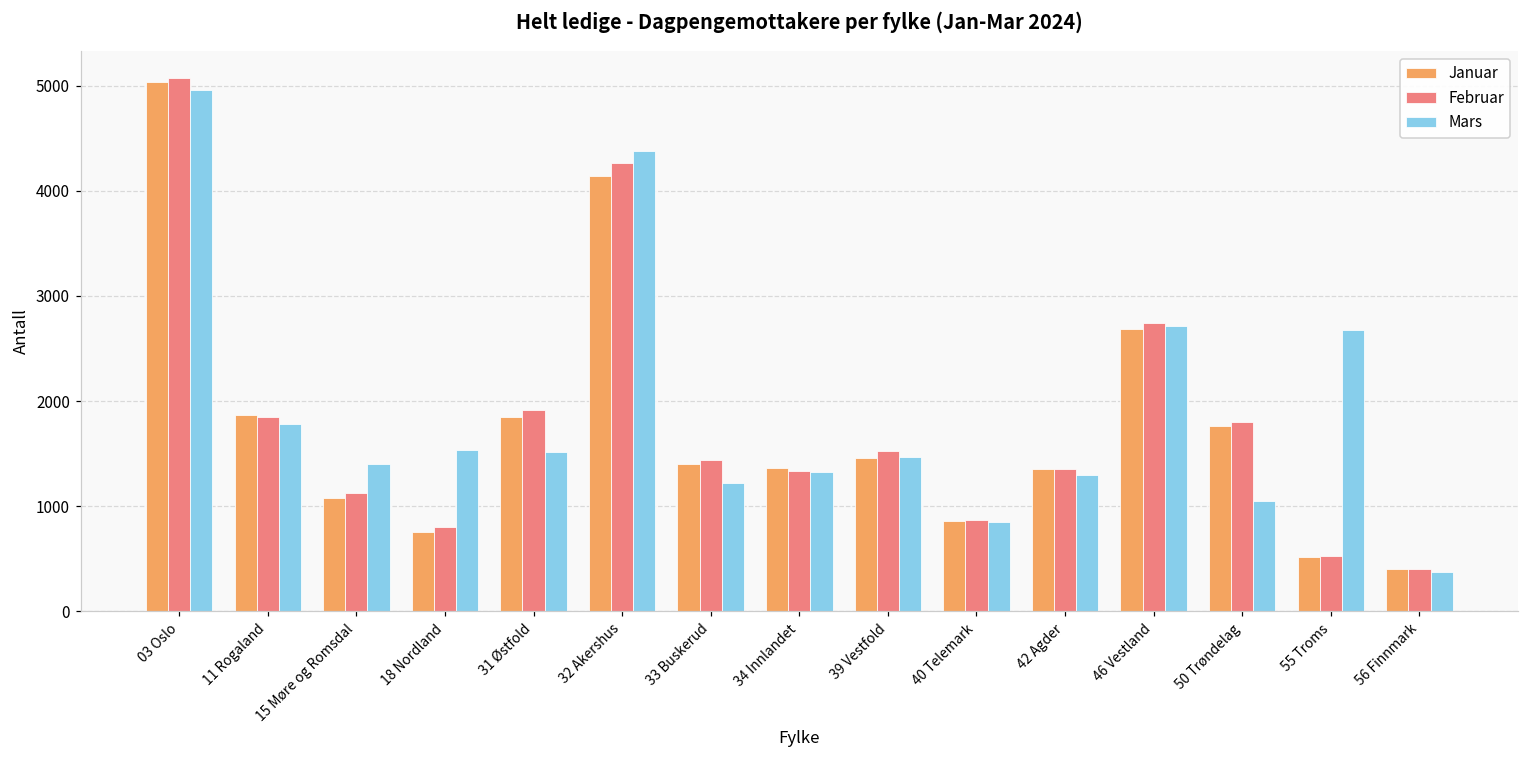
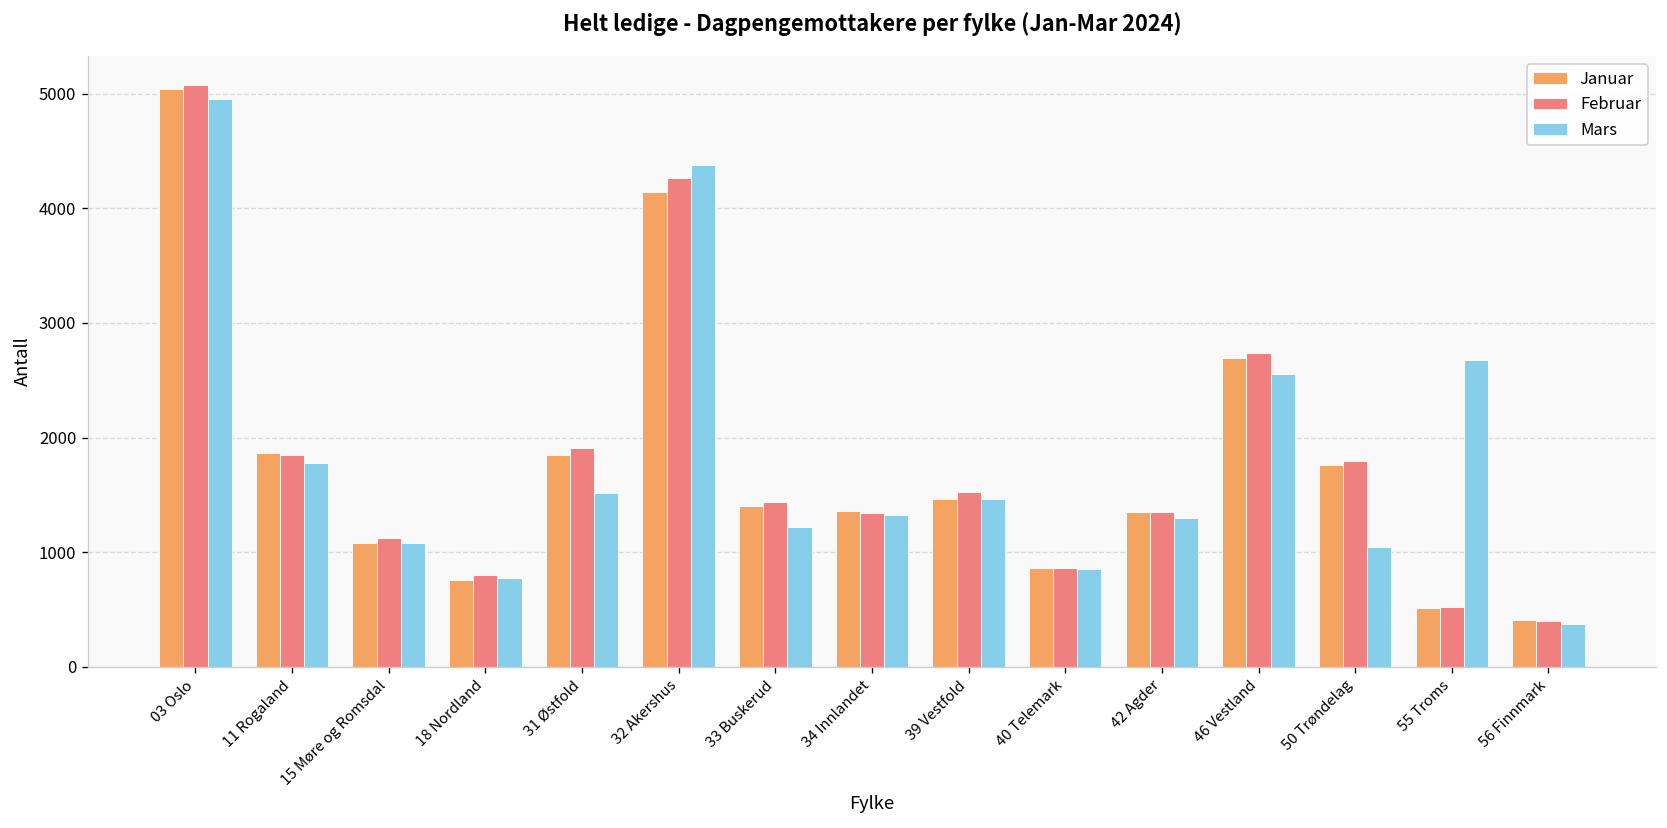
Mars, 15 Møre og Romsdal: 1400 -> 1100
Mars, 18 Nordland: 1500 -> 800
Mars, 46 Vestland: 2700 -> 2600
